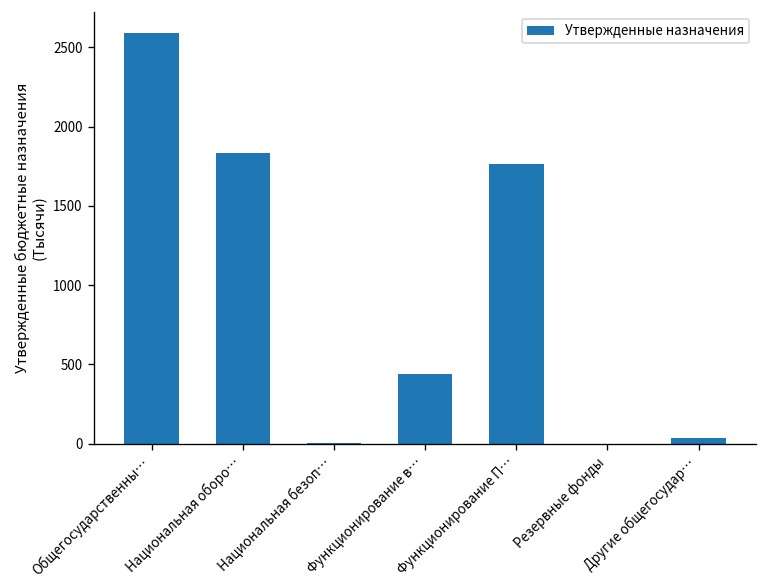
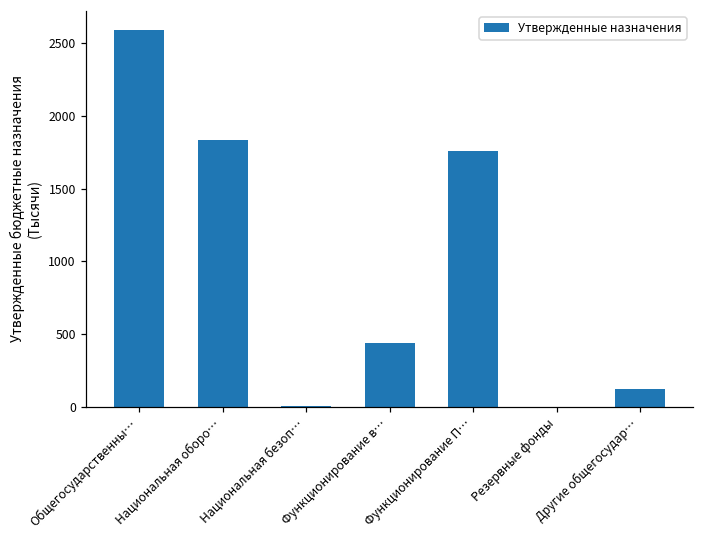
Другие общегосудар…: 30 -> 120
